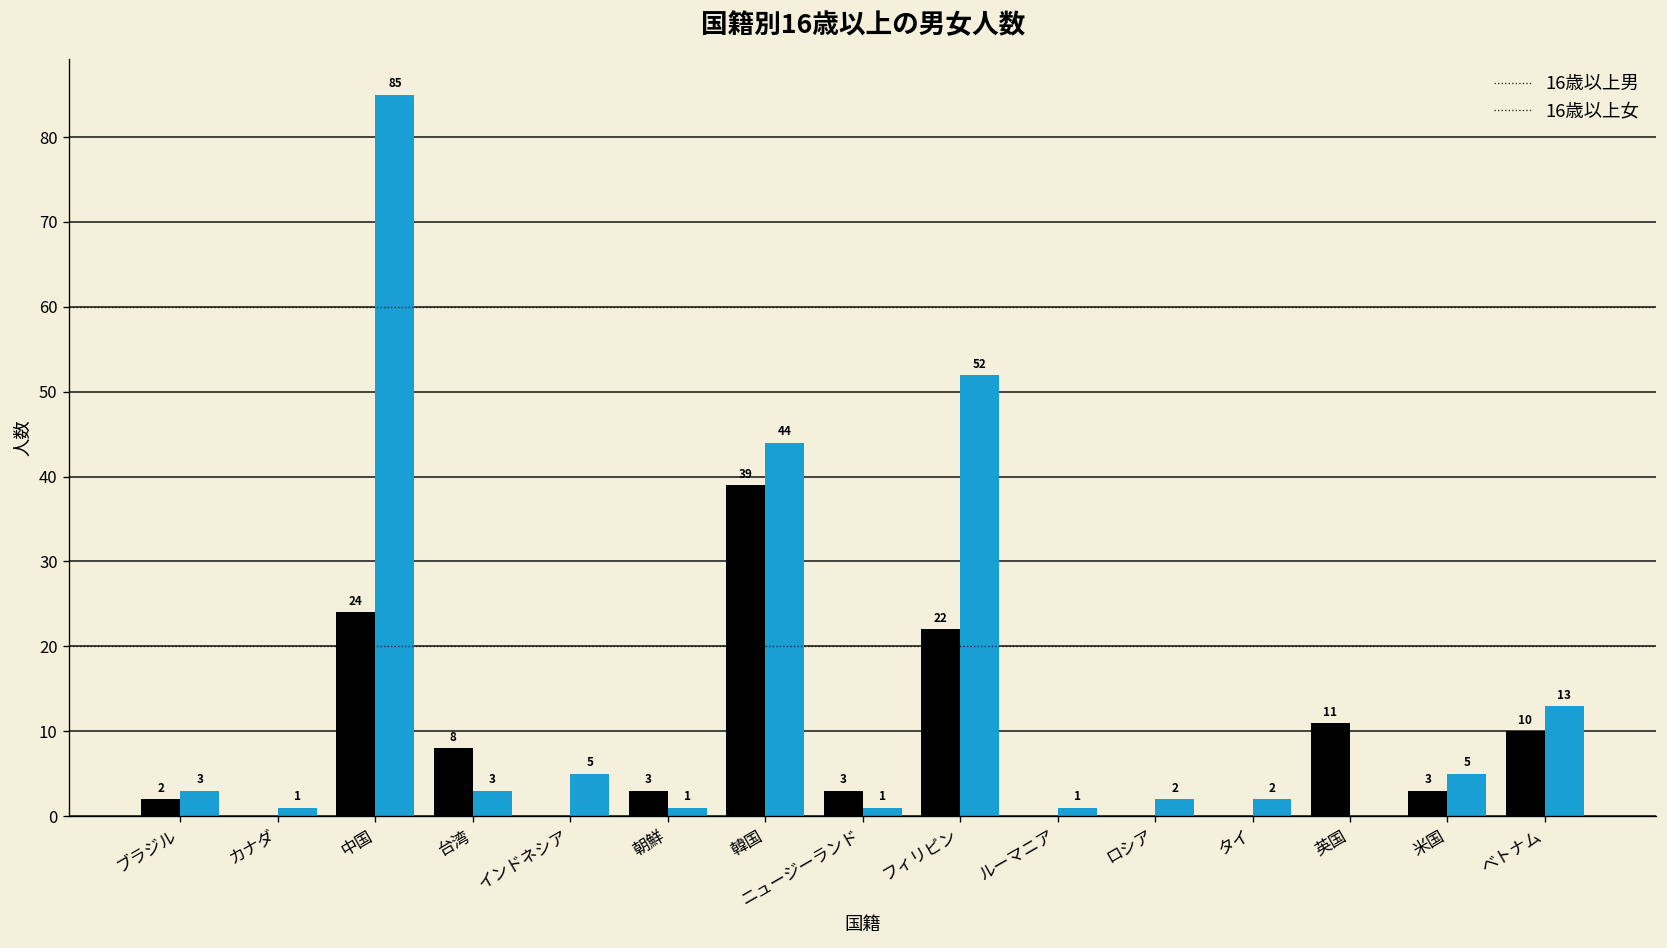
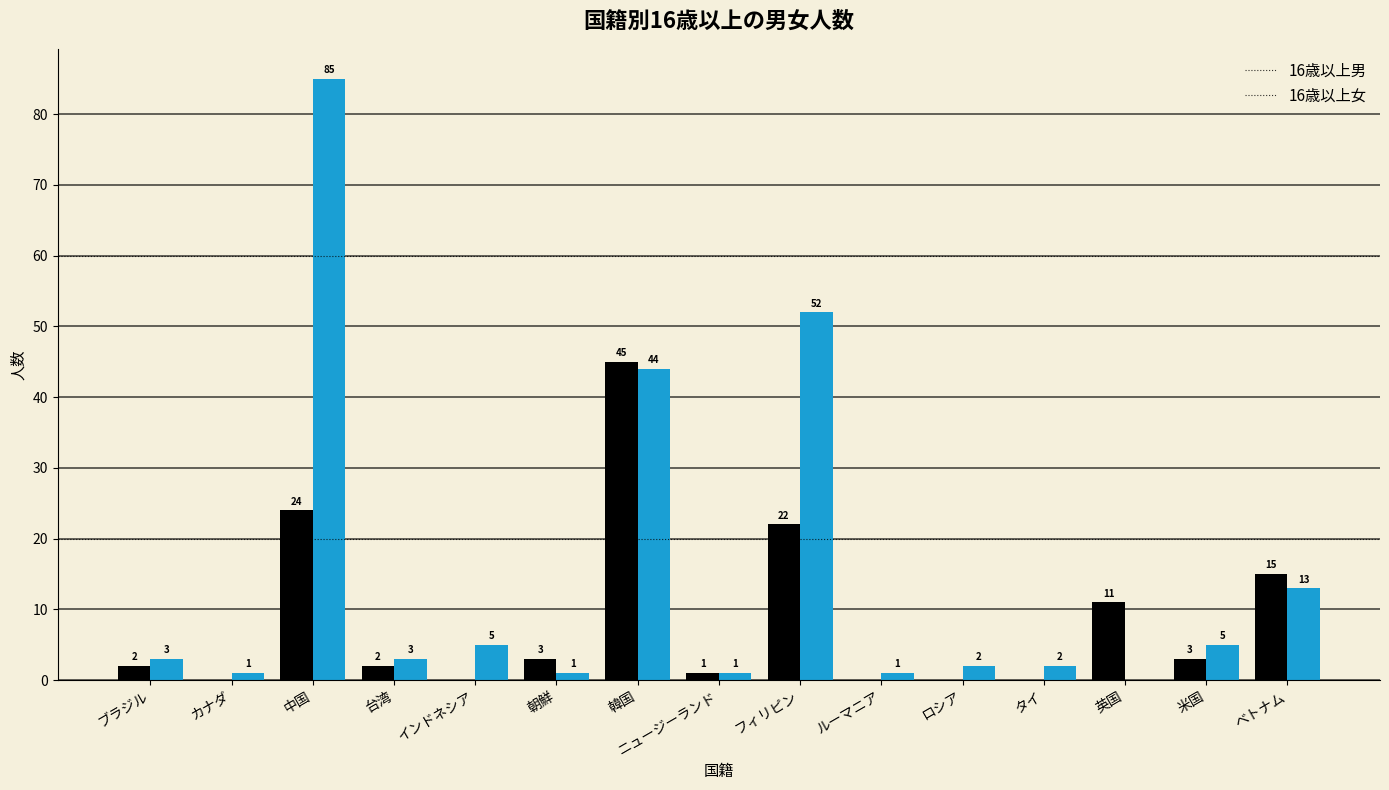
16歳以上男, 台湾: 8 -> 2
16歳以上男, 韓国: 39 -> 45
16歳以上男, ニュージーランド: 3 -> 1
16歳以上男, ベトナム: 10 -> 15
